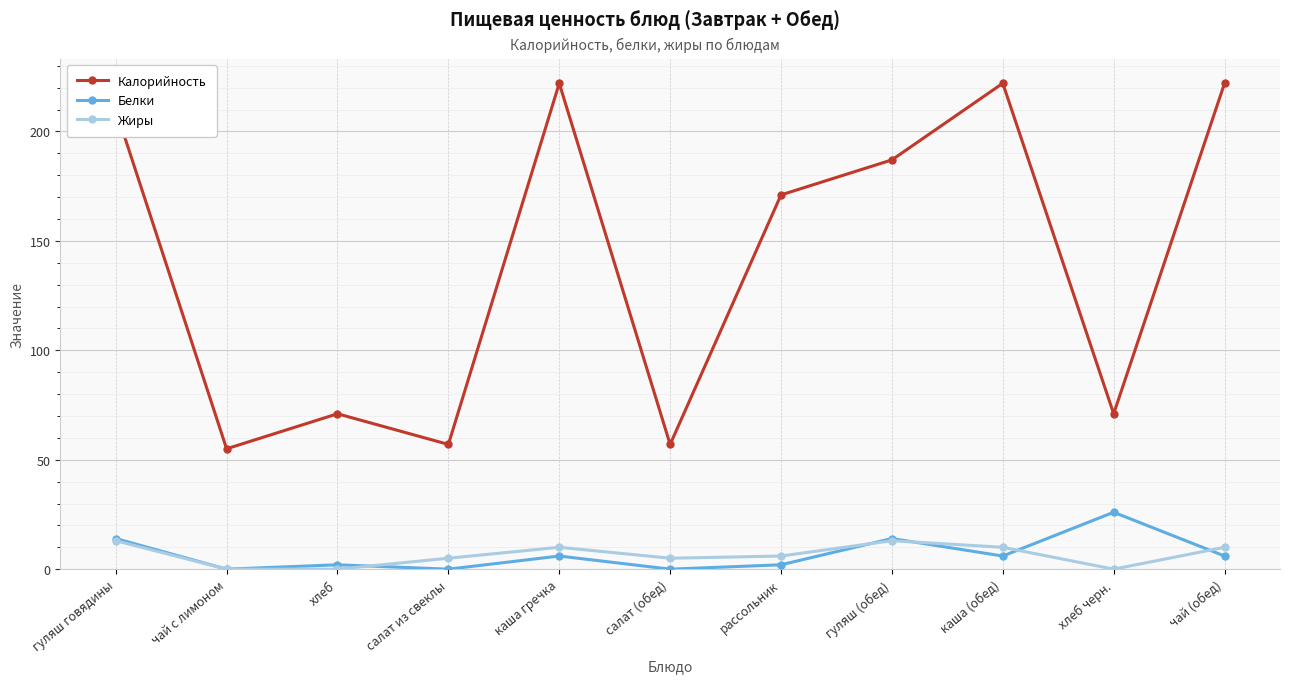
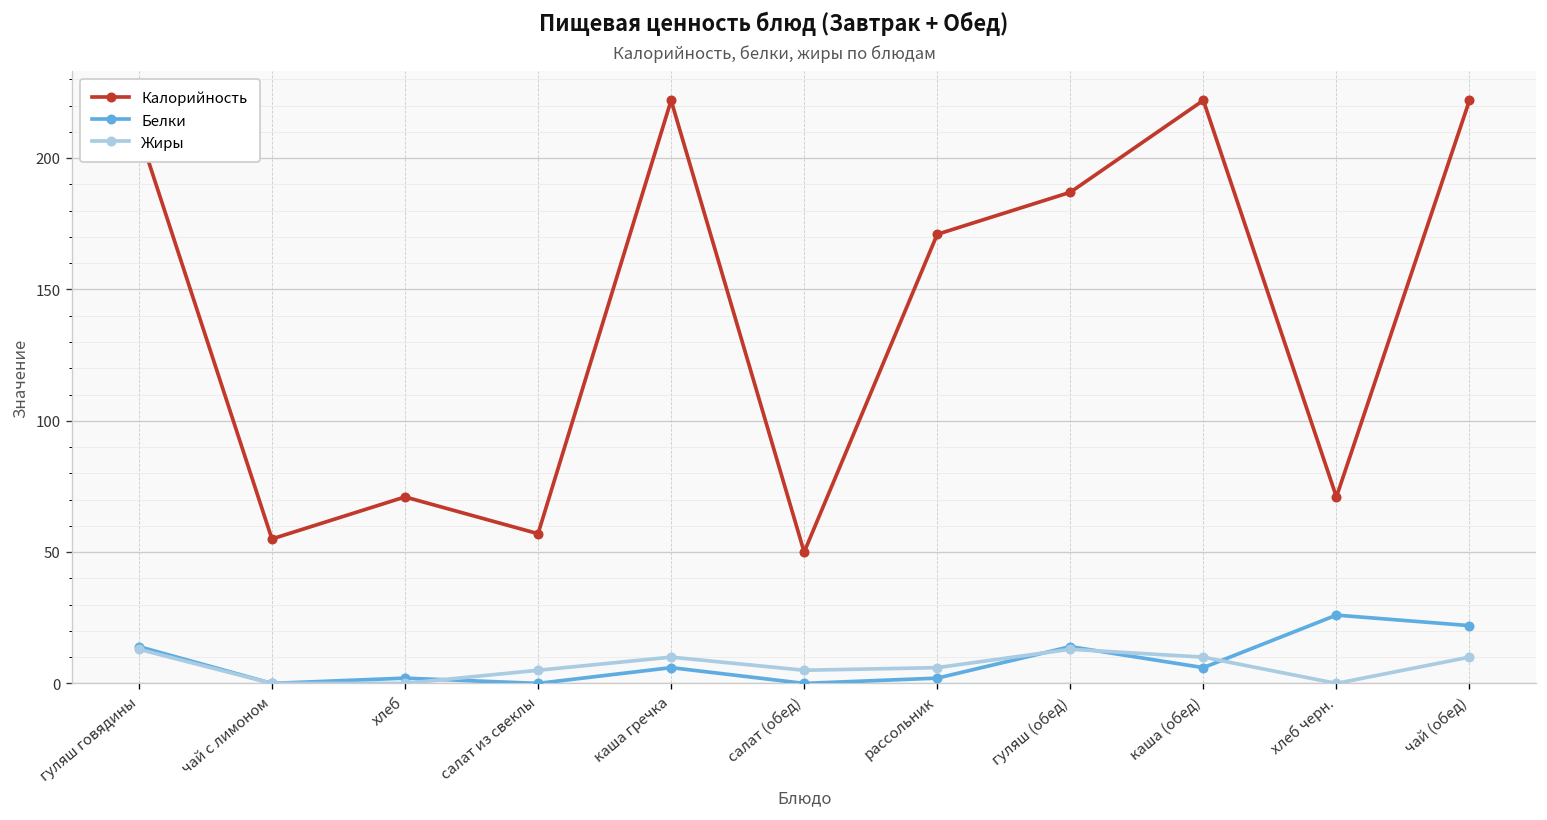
Калорийность, салат (обед): 57 -> 50
Белки, чай (обед): 6 -> 22
